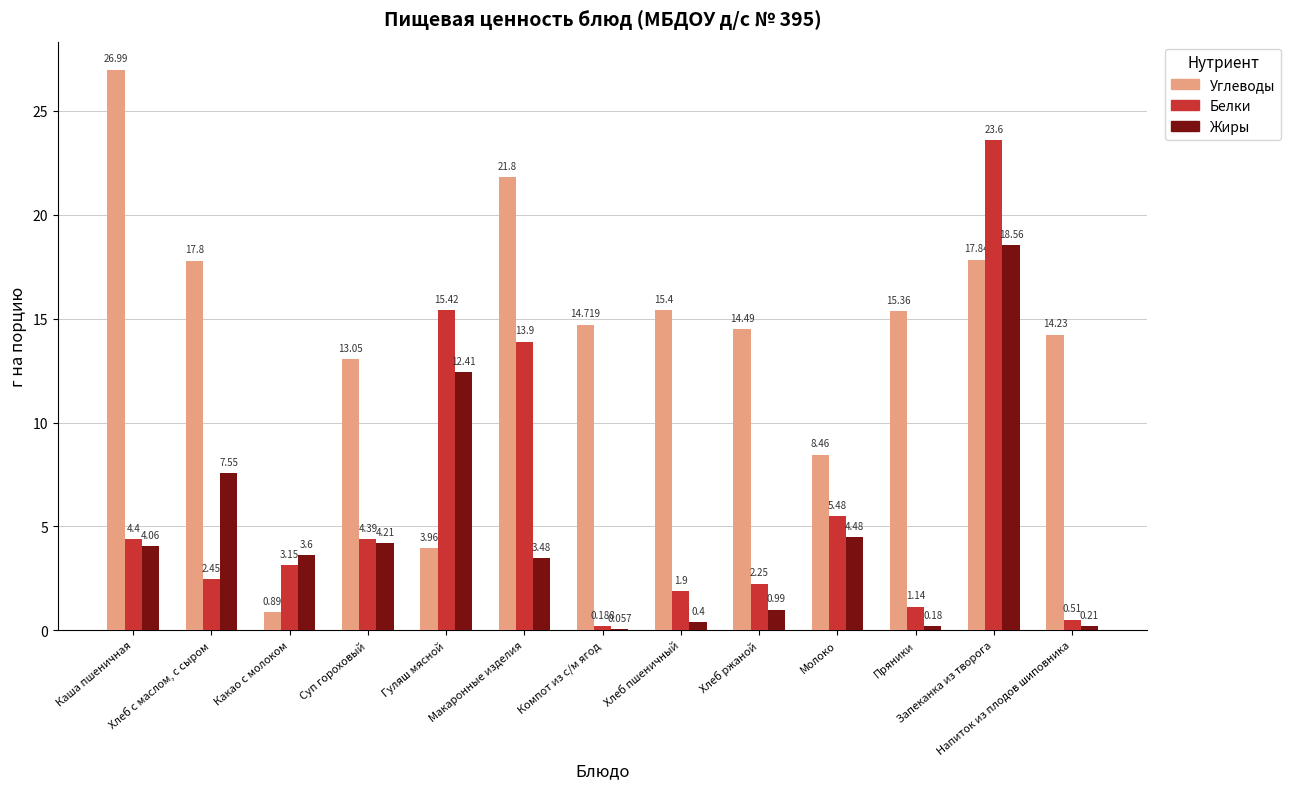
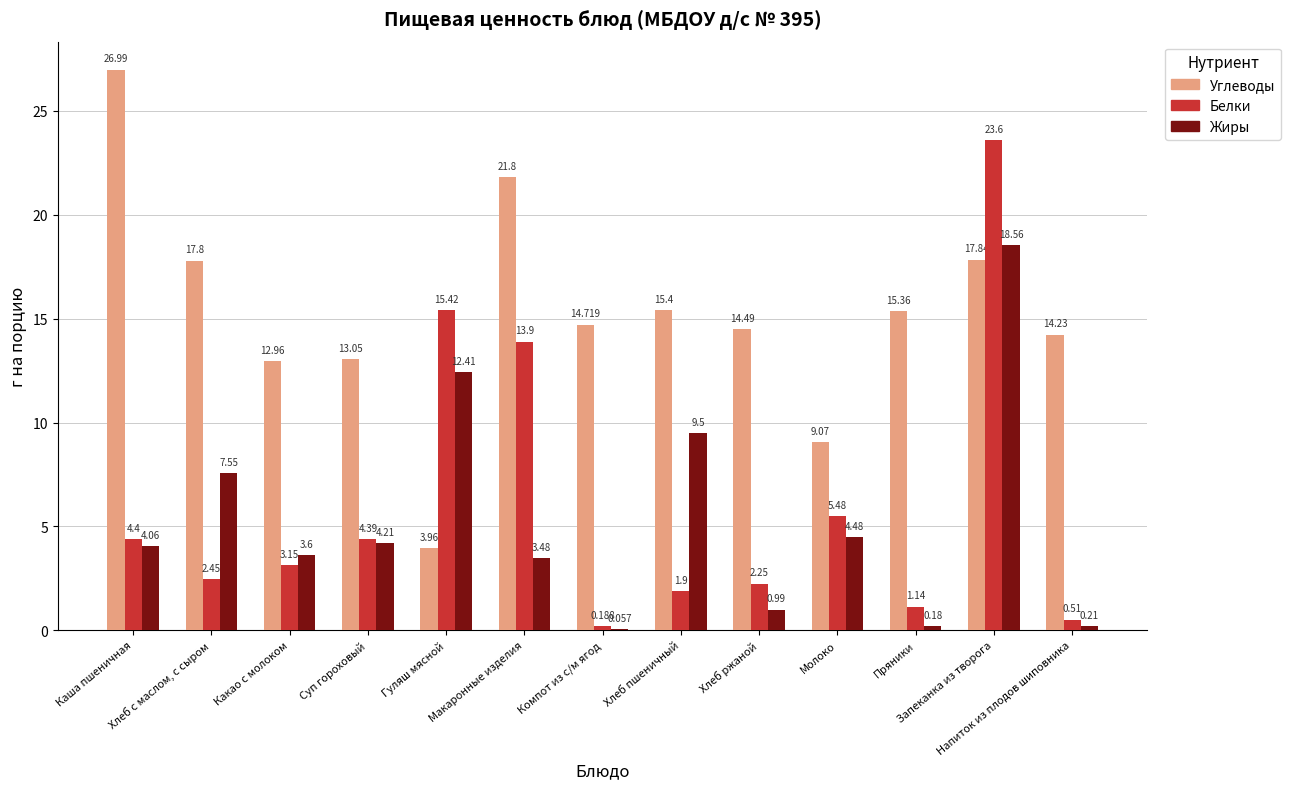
Углеводы, Какао с молоком: 0.89 -> 12.96
Жиры, Хлеб пшеничный: 0.4 -> 9.5
Углеводы, Молоко: 8.46 -> 9.07
